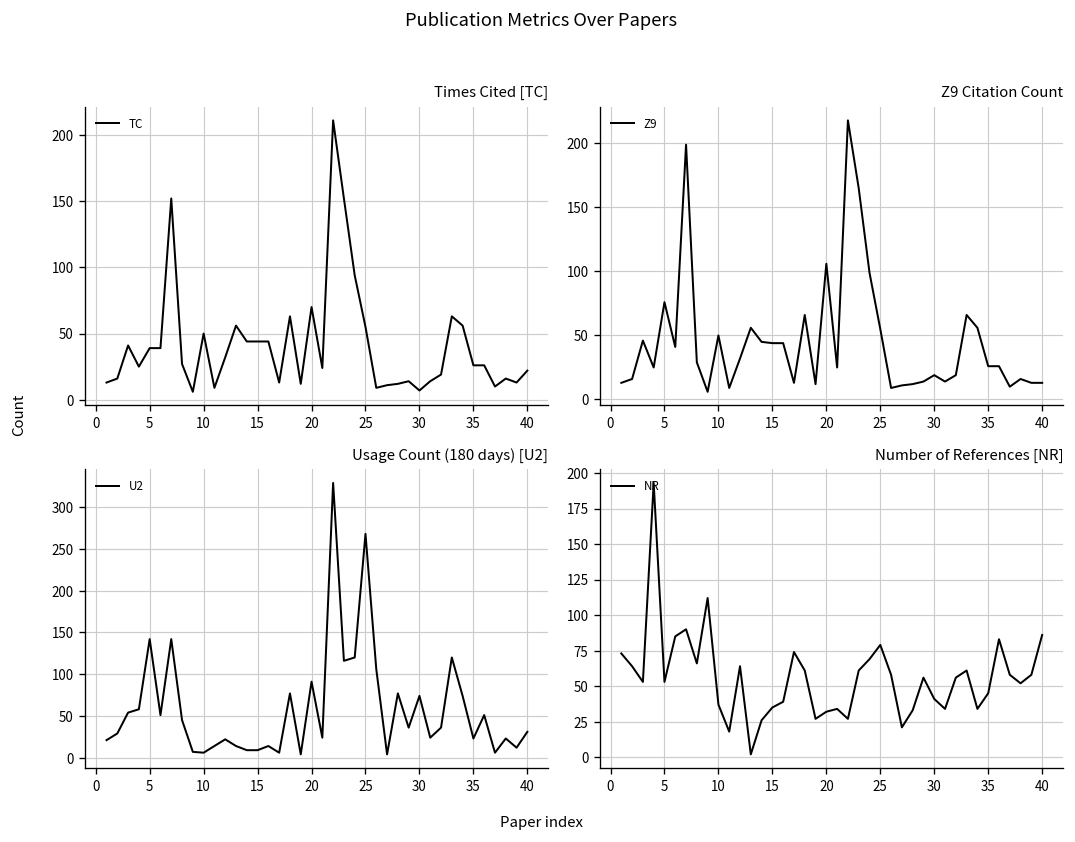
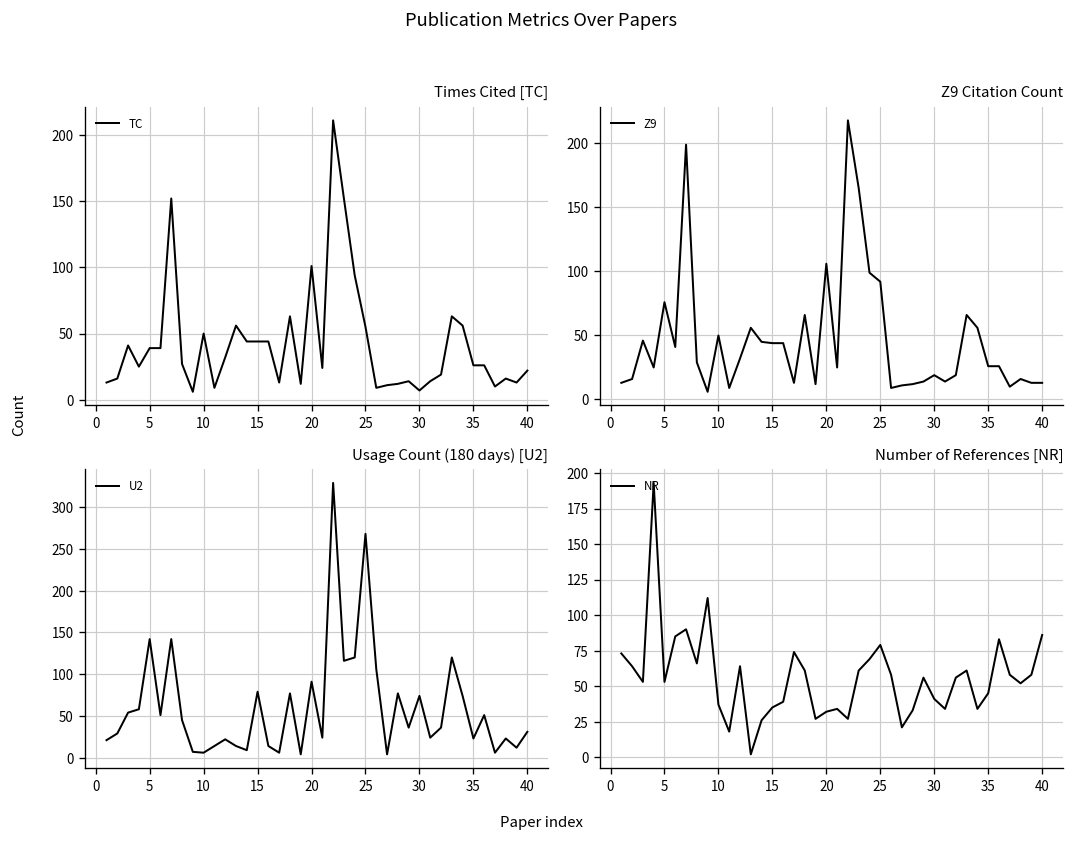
Times Cited [TC], 20: 70 -> 101
Z9 Citation Count, 25: 55 -> 92
Usage Count (180 days) [U2], 15: 10 -> 80
